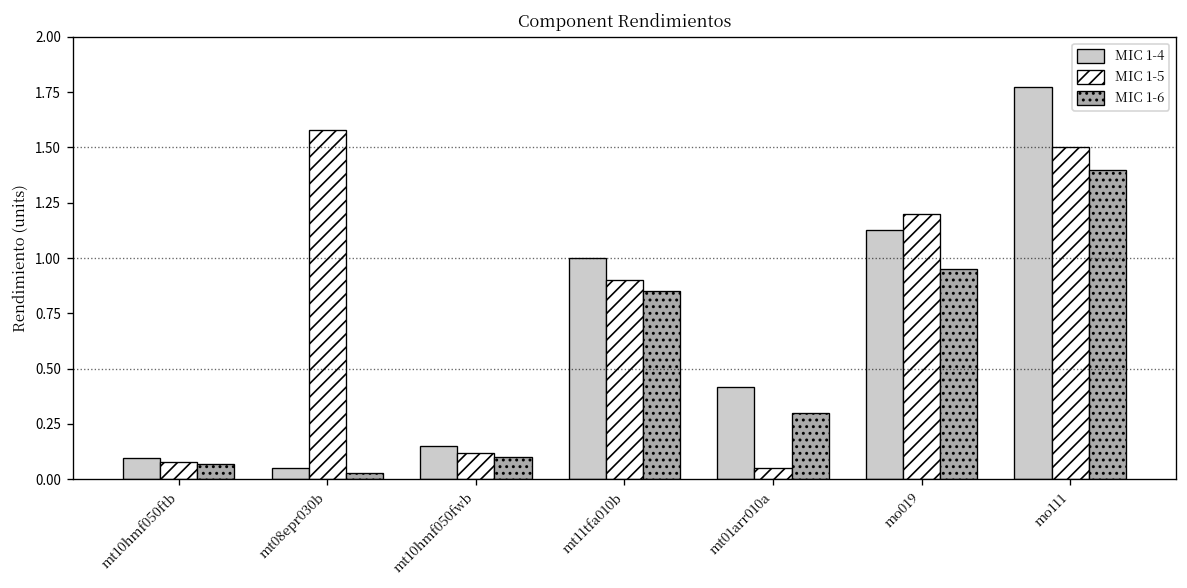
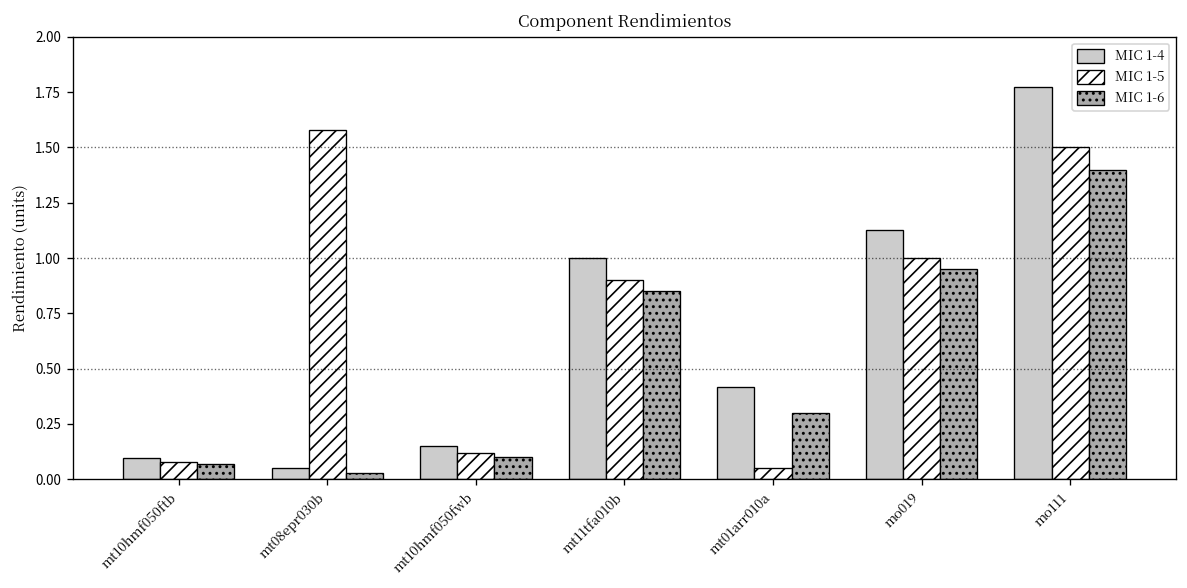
MIC 1-5, mo019: 1.2 -> 1.0
